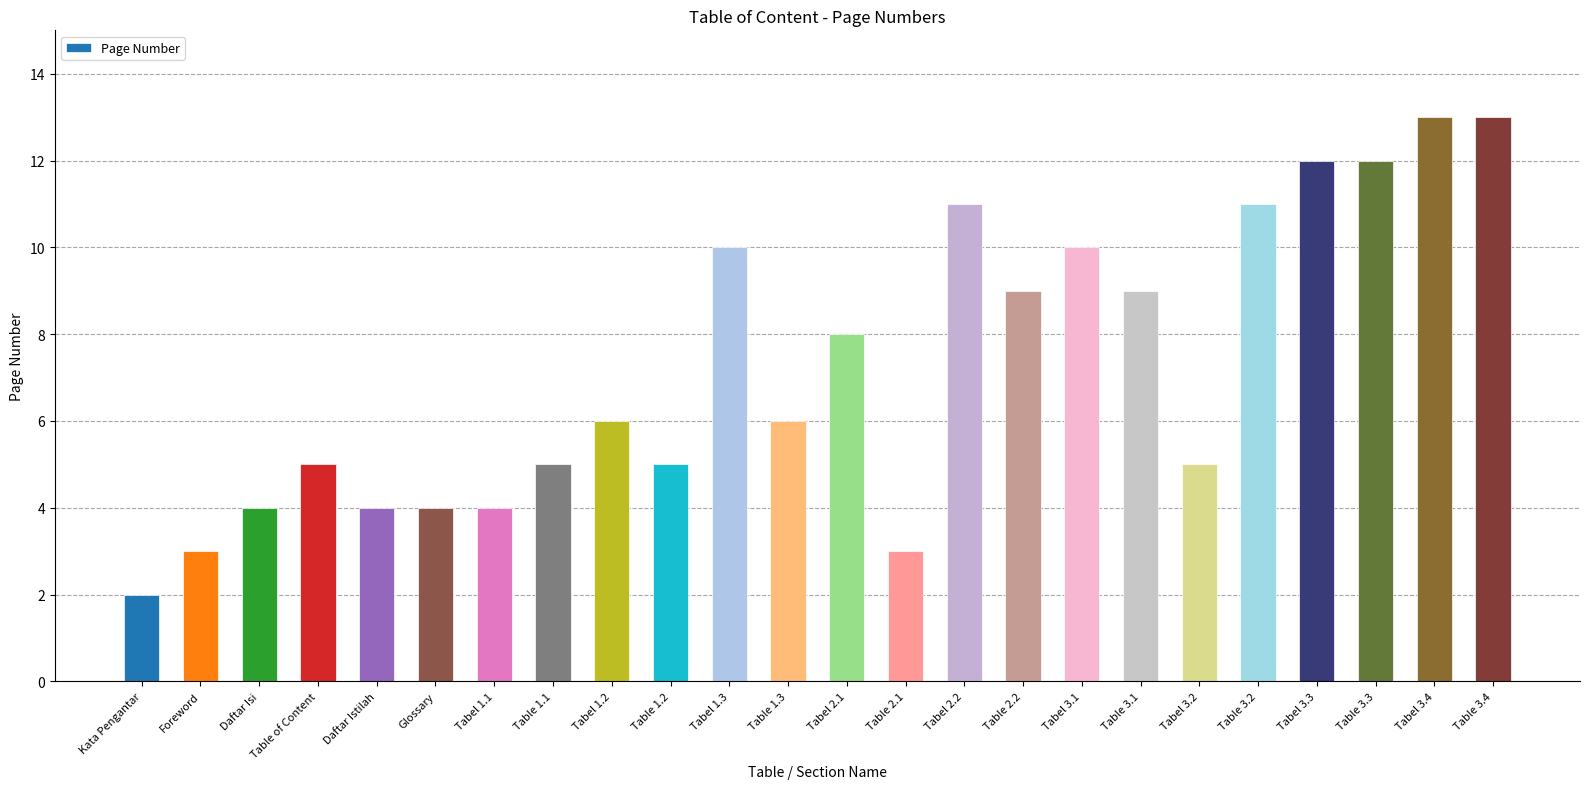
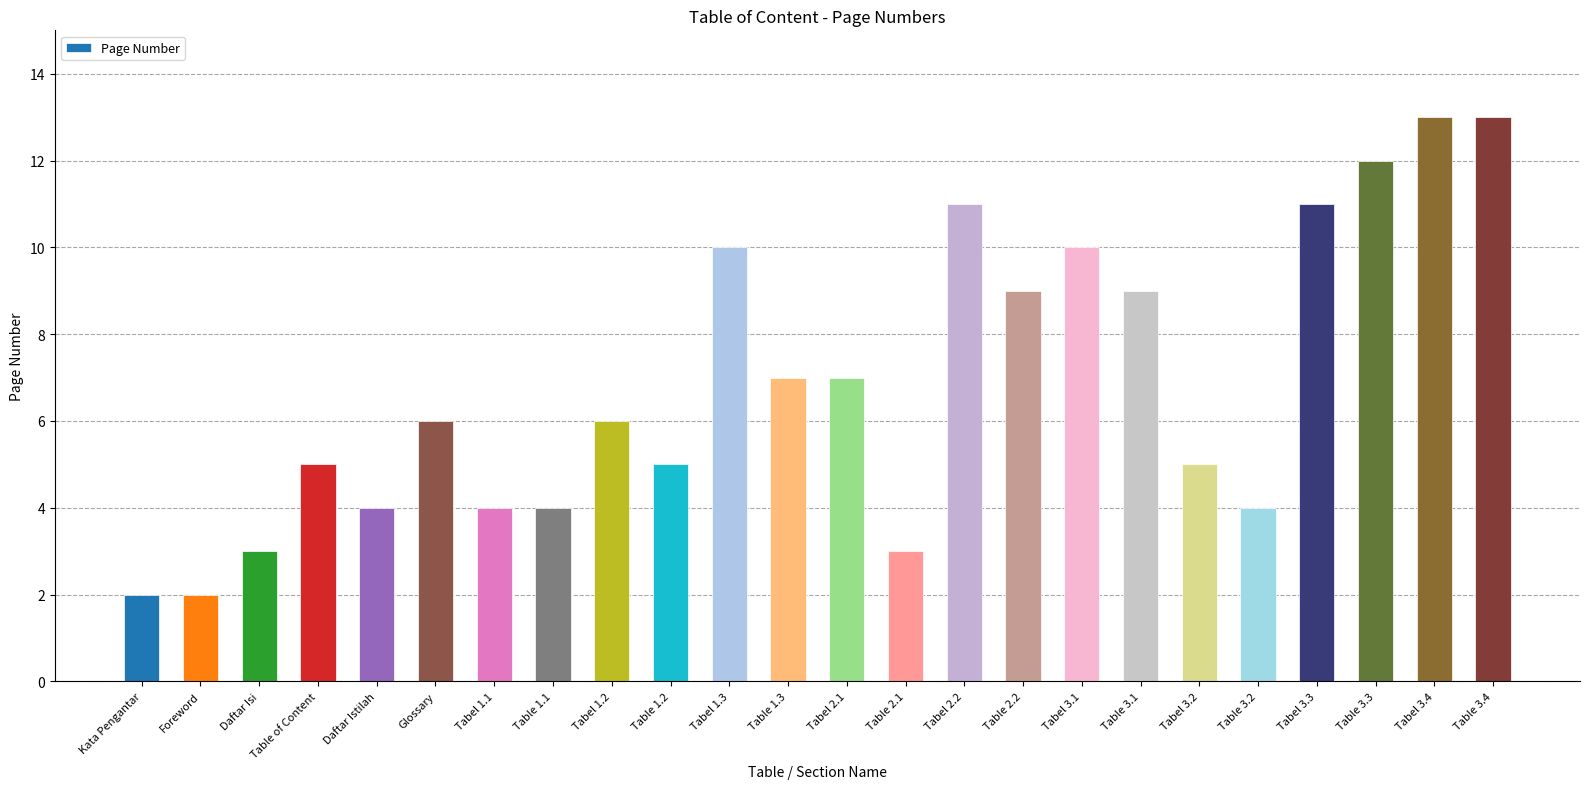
Foreword: 3 -> 2
Daftar Isi: 4 -> 3
Glossary: 4 -> 6
Table 1.1: 5 -> 4
Table 1.3: 6 -> 7
Tabel 2.1: 8 -> 7
Table 3.2: 11 -> 4
Tabel 3.3: 12 -> 11
